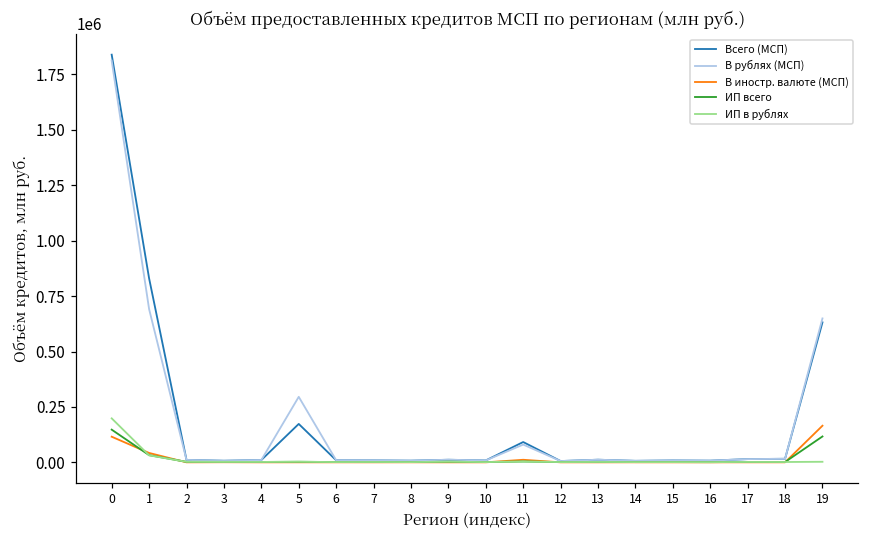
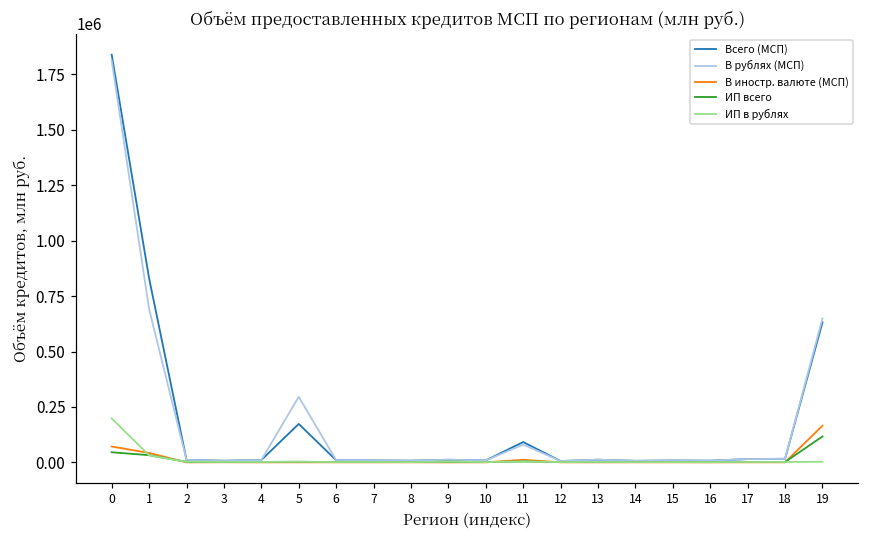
В иностр. валюте (МСП), 0: 120000 -> 70000
ИП всего, 0: 150000 -> 50000
